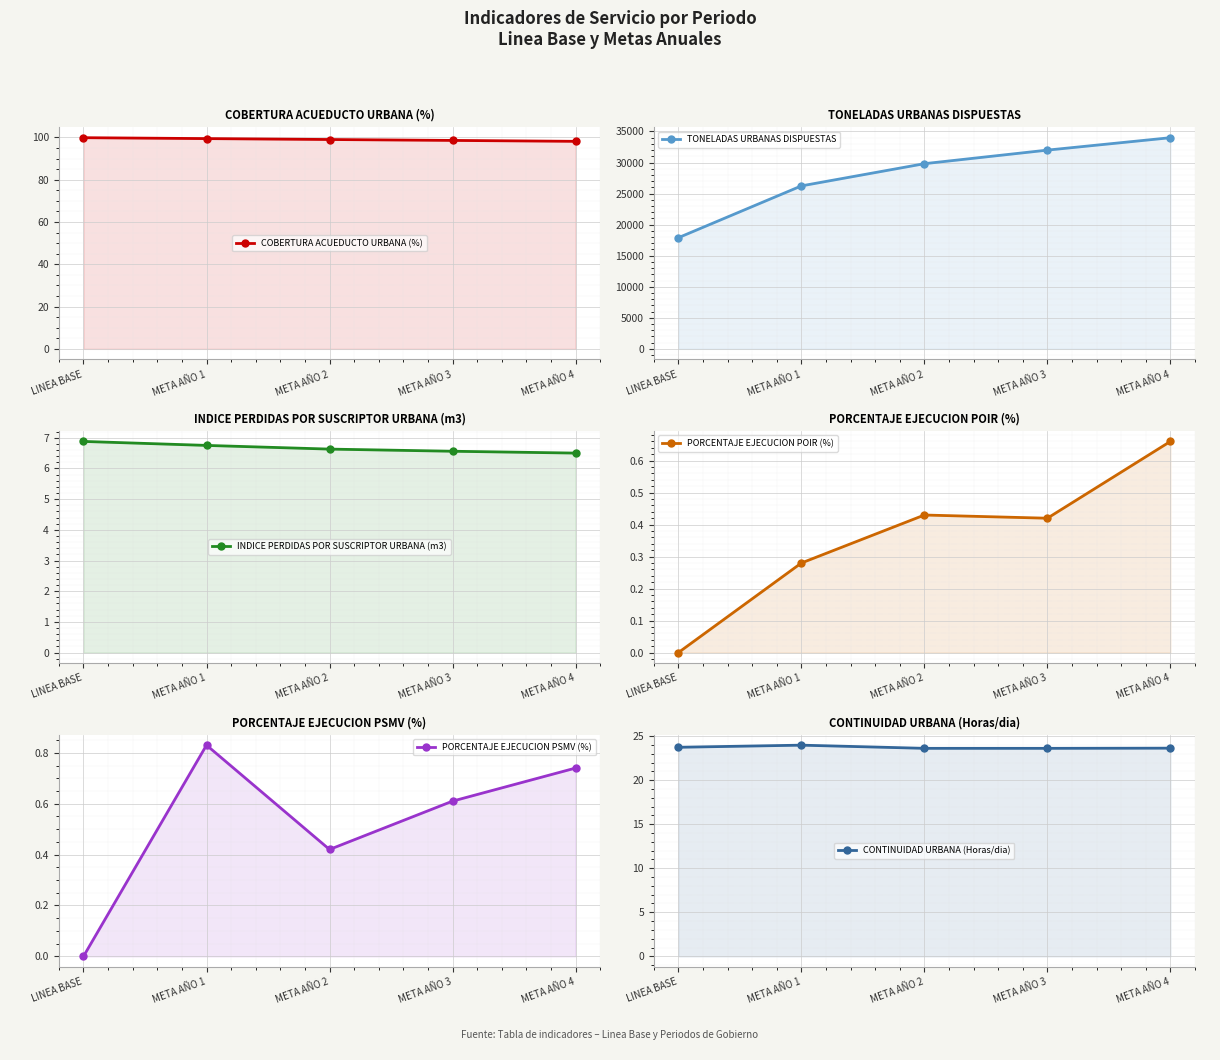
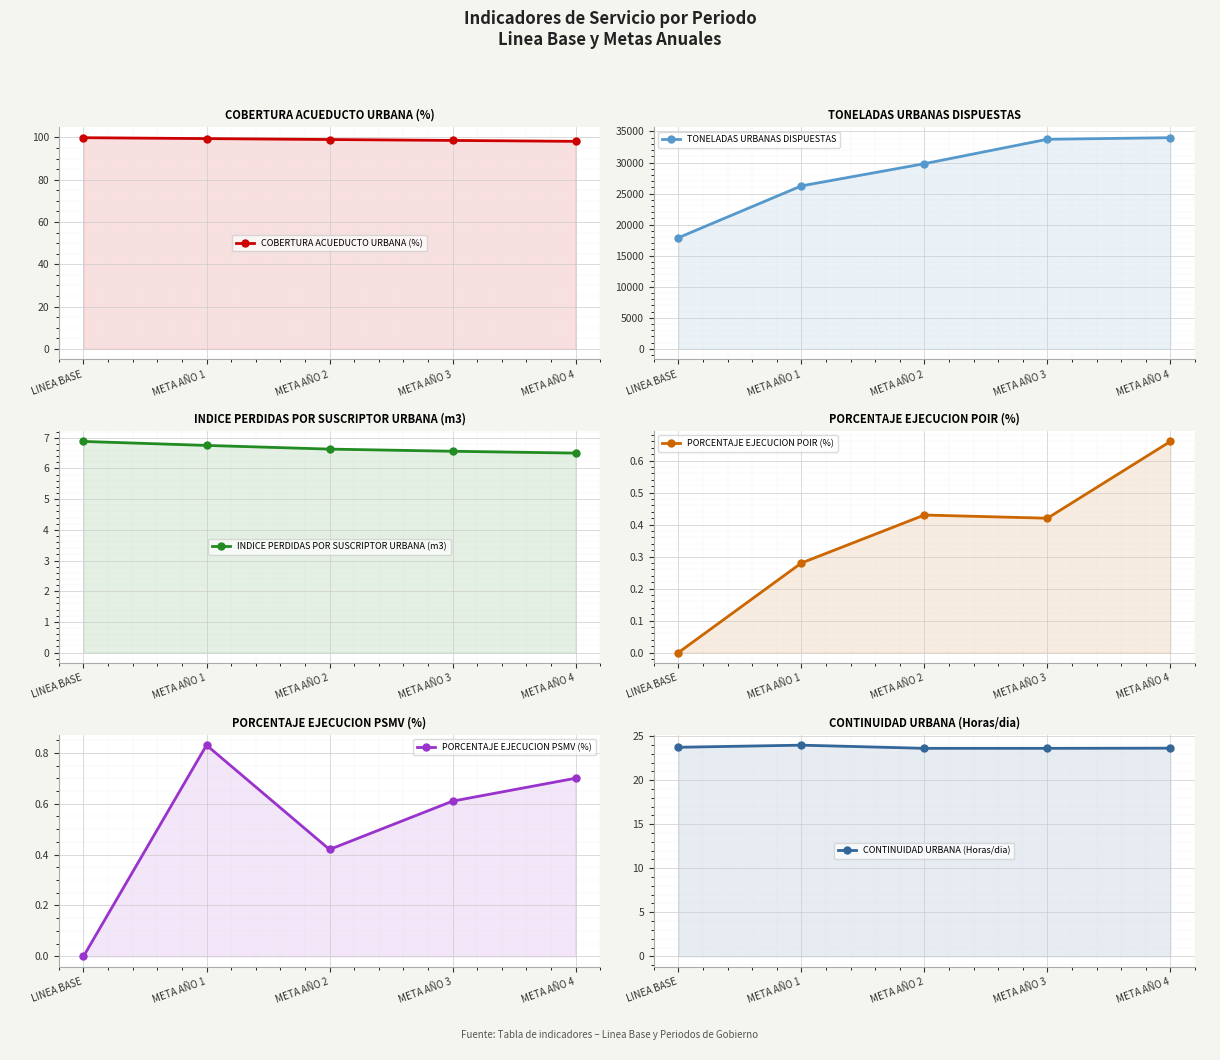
TONELADAS URBANAS DISPUESTAS, META AÑO 3: 32000 -> 34000
PORCENTAJE EJECUCION PSMV (%), META AÑO 4: 0.74 -> 0.70
